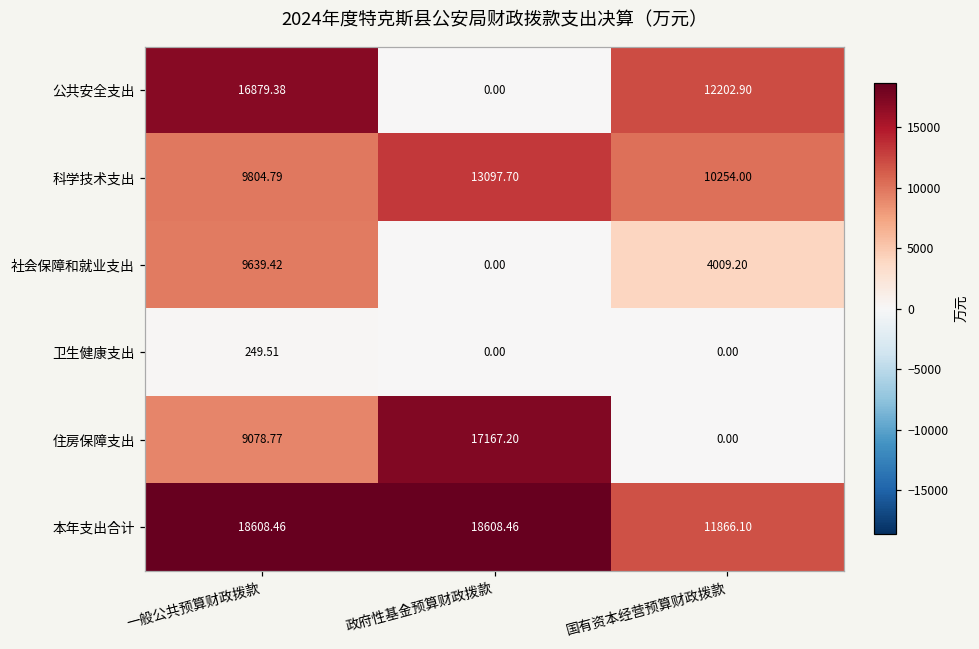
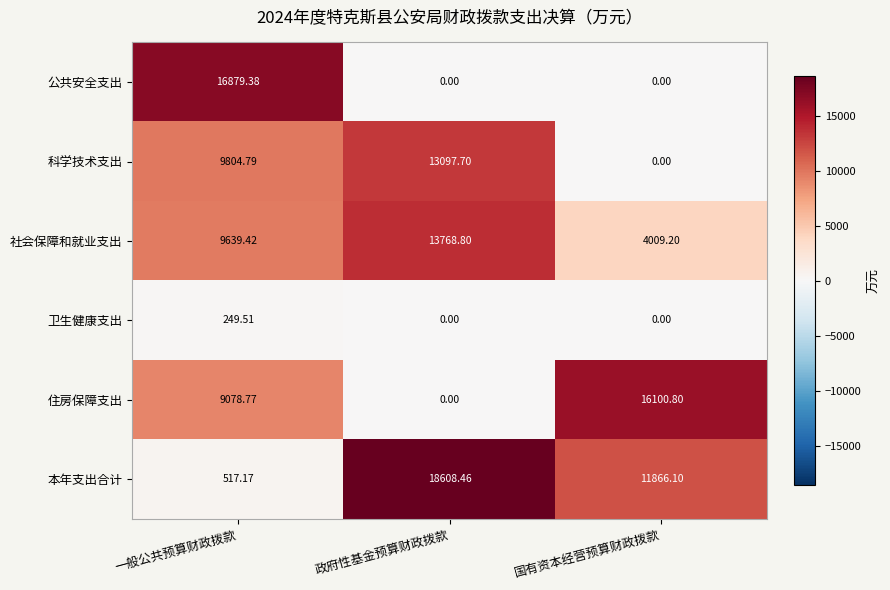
公共安全支出, 国有资本经营预算财政拨款: 12202.90 -> 0.00
科学技术支出, 国有资本经营预算财政拨款: 10254.00 -> 0.00
社会保障和就业支出, 政府性基金预算财政拨款: 0.00 -> 13768.80
住房保障支出, 政府性基金预算财政拨款: 17167.20 -> 0.00
住房保障支出, 国有资本经营预算财政拨款: 0.00 -> 16100.80
本年支出合计, 一般公共预算财政拨款: 18608.46 -> 517.17
